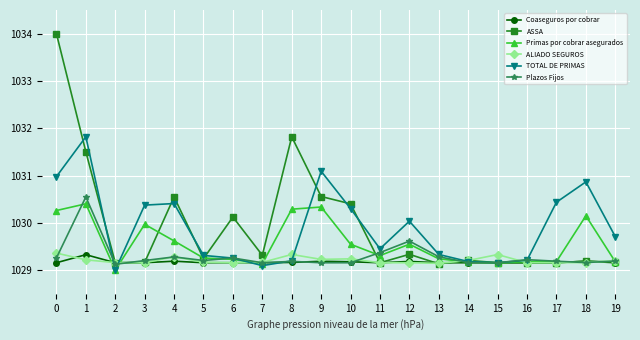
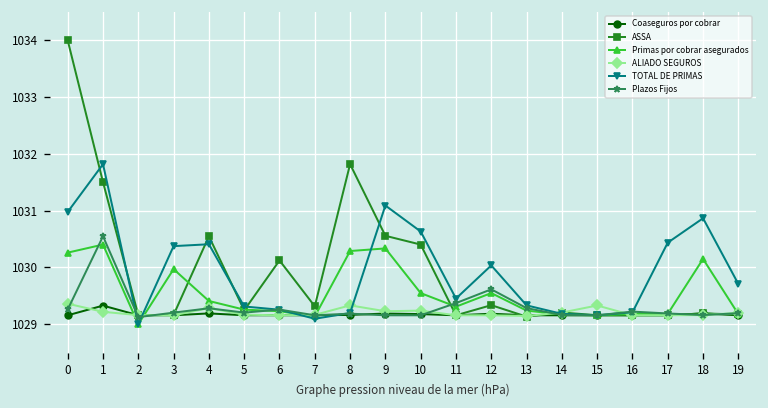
Primas por cobrar asegurados, 4: 1029.6 -> 1029.4
TOTAL DE PRIMAS, 10: 1030.3 -> 1030.6
